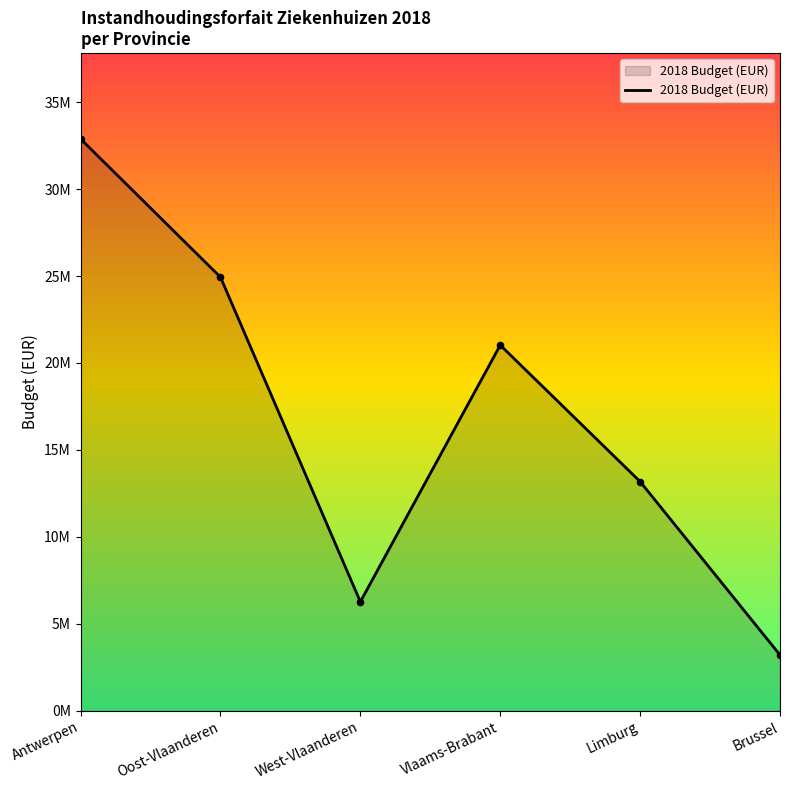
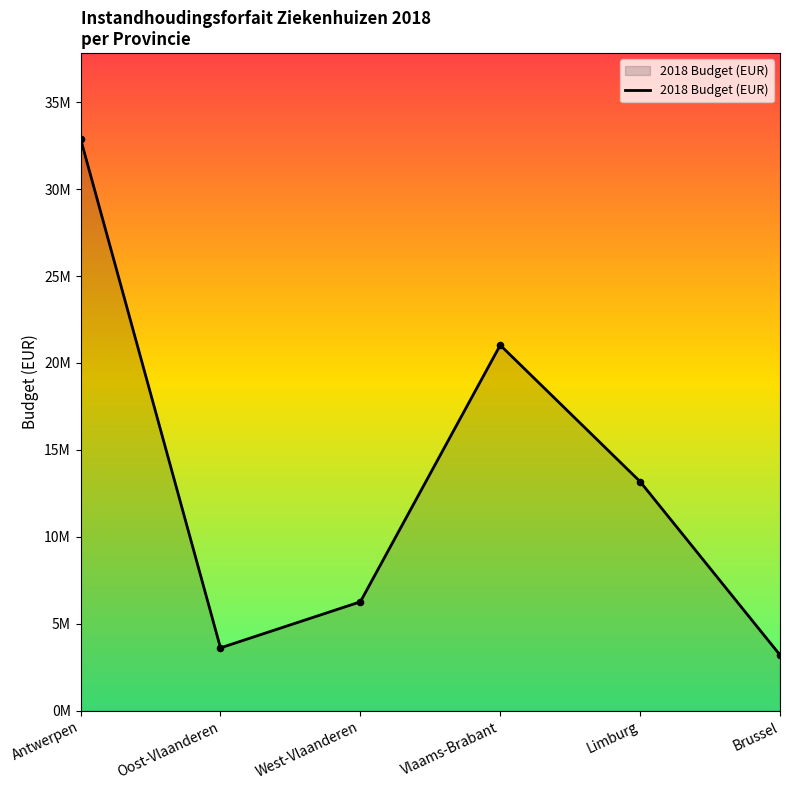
Oost-Vlaanderen: 24900000 -> 3600000
